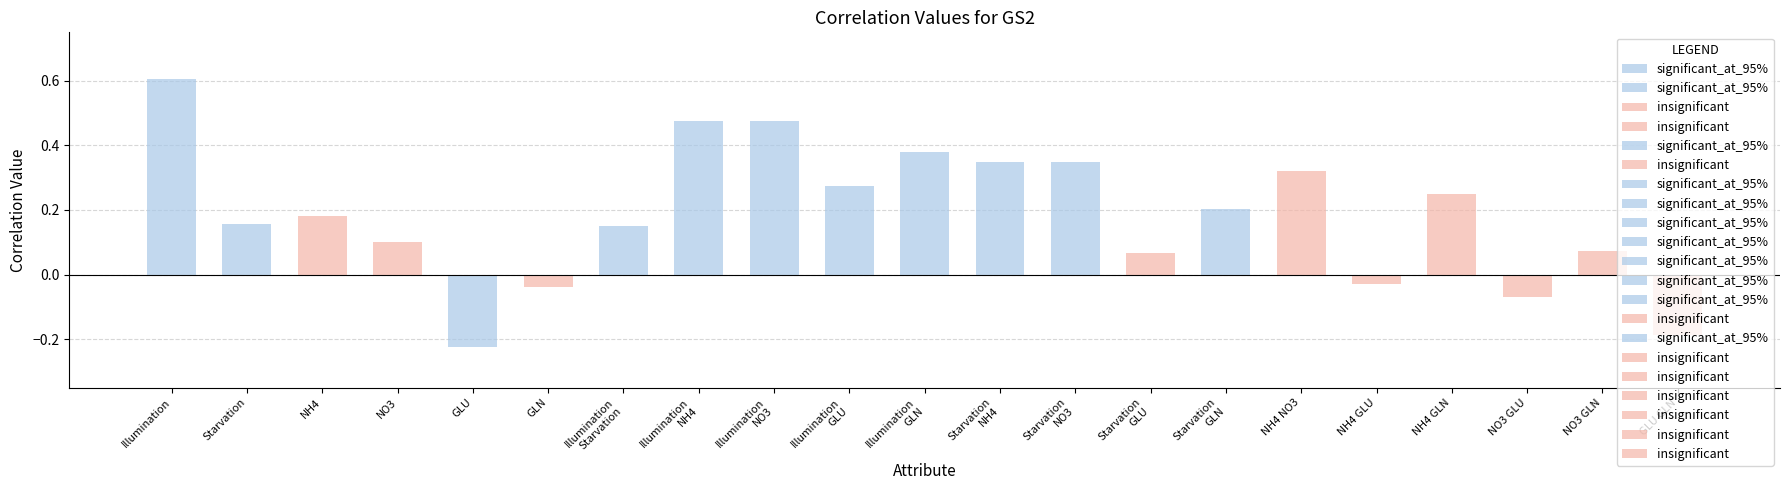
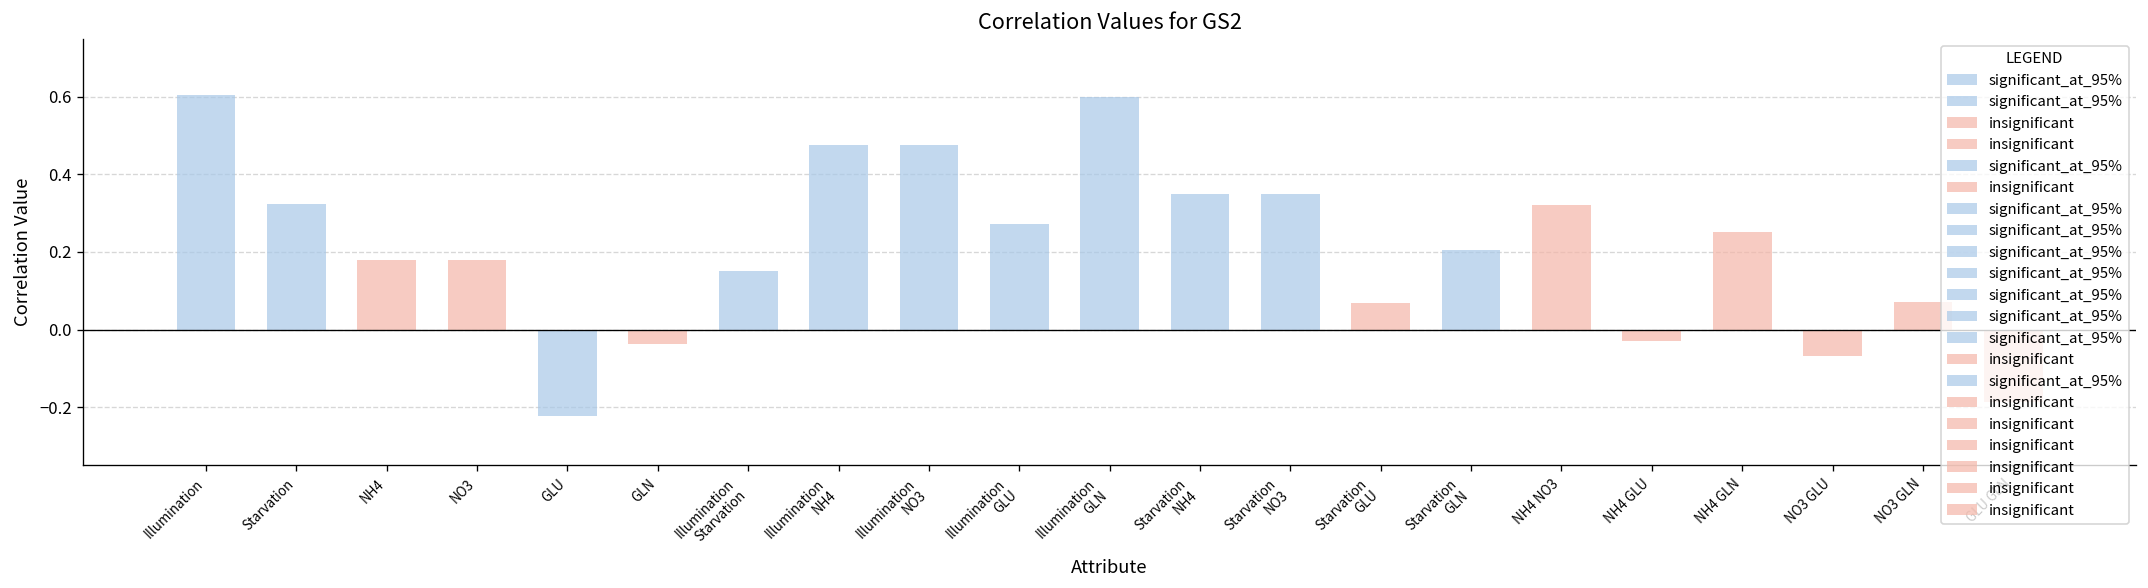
Starvation: 0.16 -> 0.32
NO3: 0.10 -> 0.18
Illumination GLN: 0.38 -> 0.60
